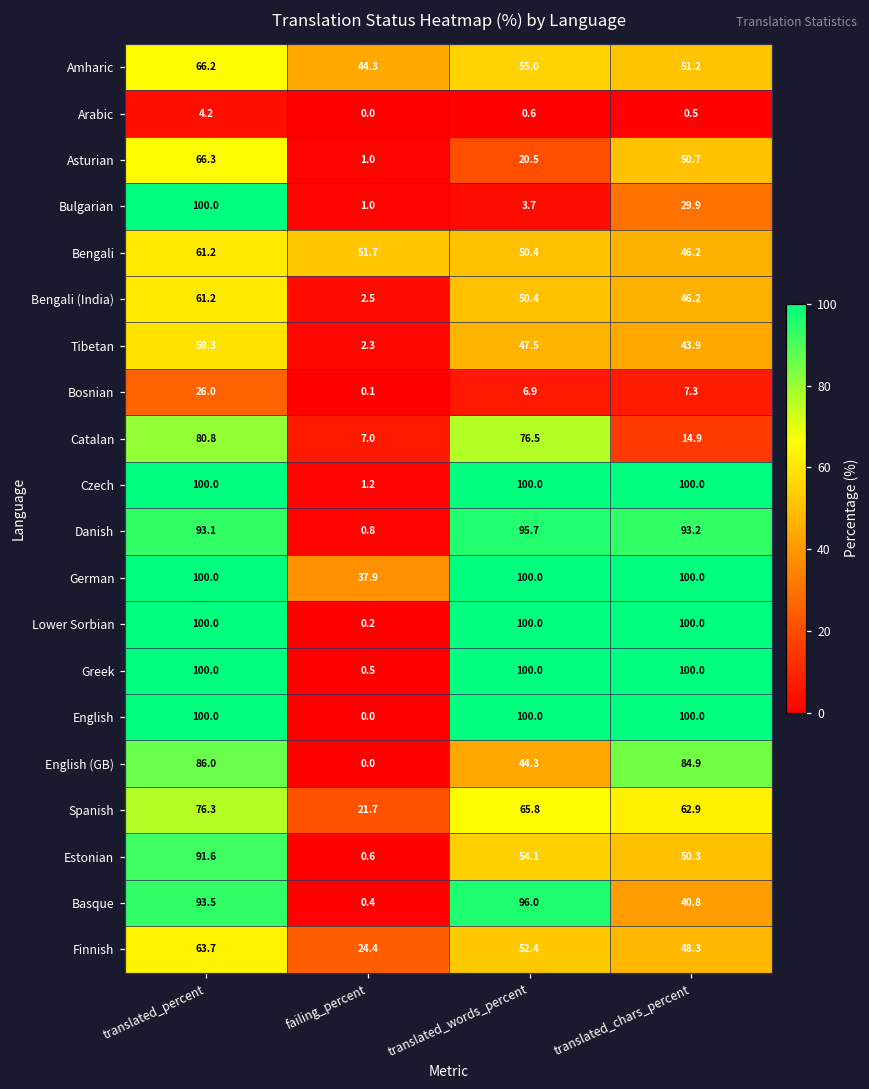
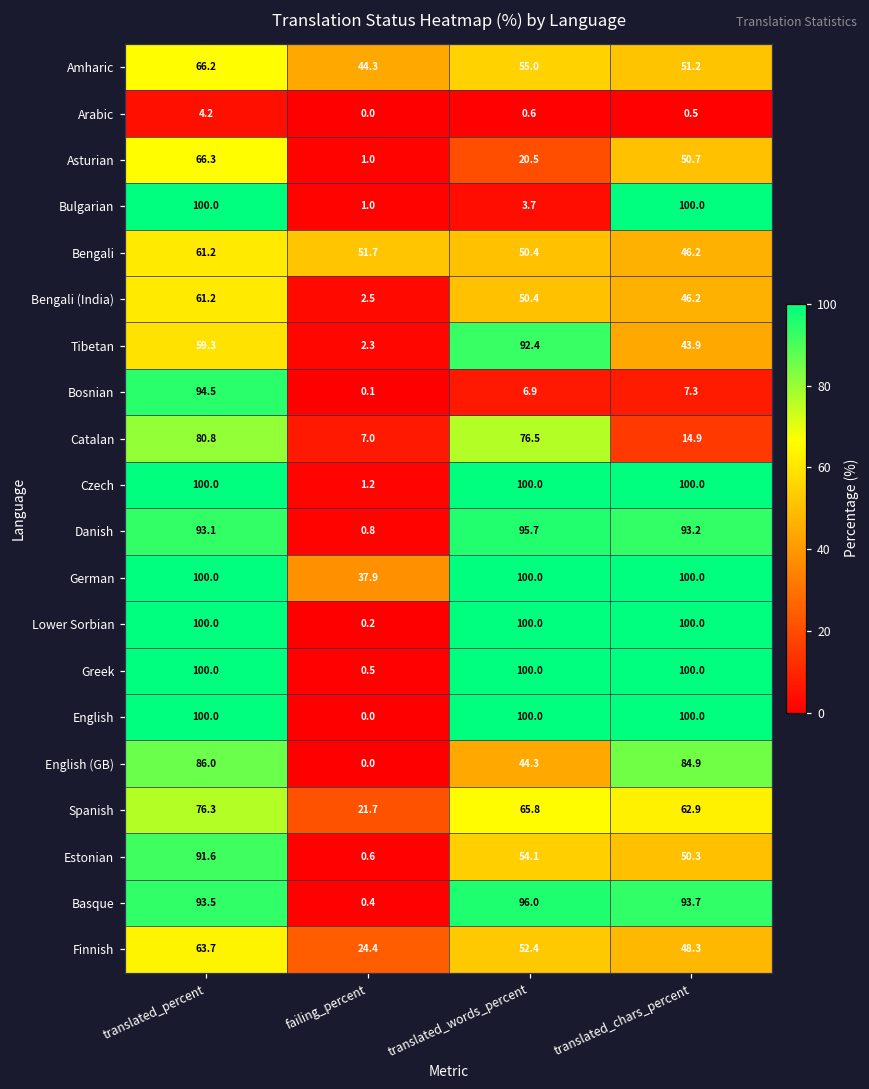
Bulgarian, translated_chars_percent: 29.9 -> 100.0
Tibetan, translated_words_percent: 47.5 -> 92.4
Bosnian, translated_percent: 26.0 -> 94.5
Basque, translated_chars_percent: 40.8 -> 93.7
